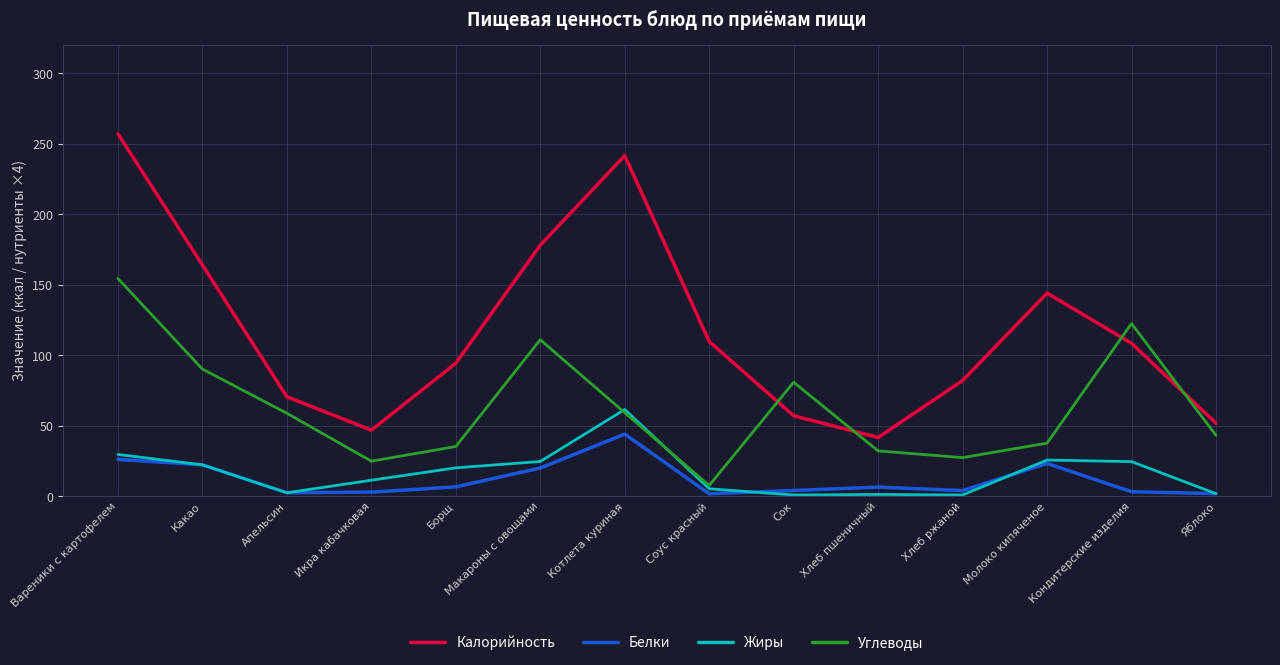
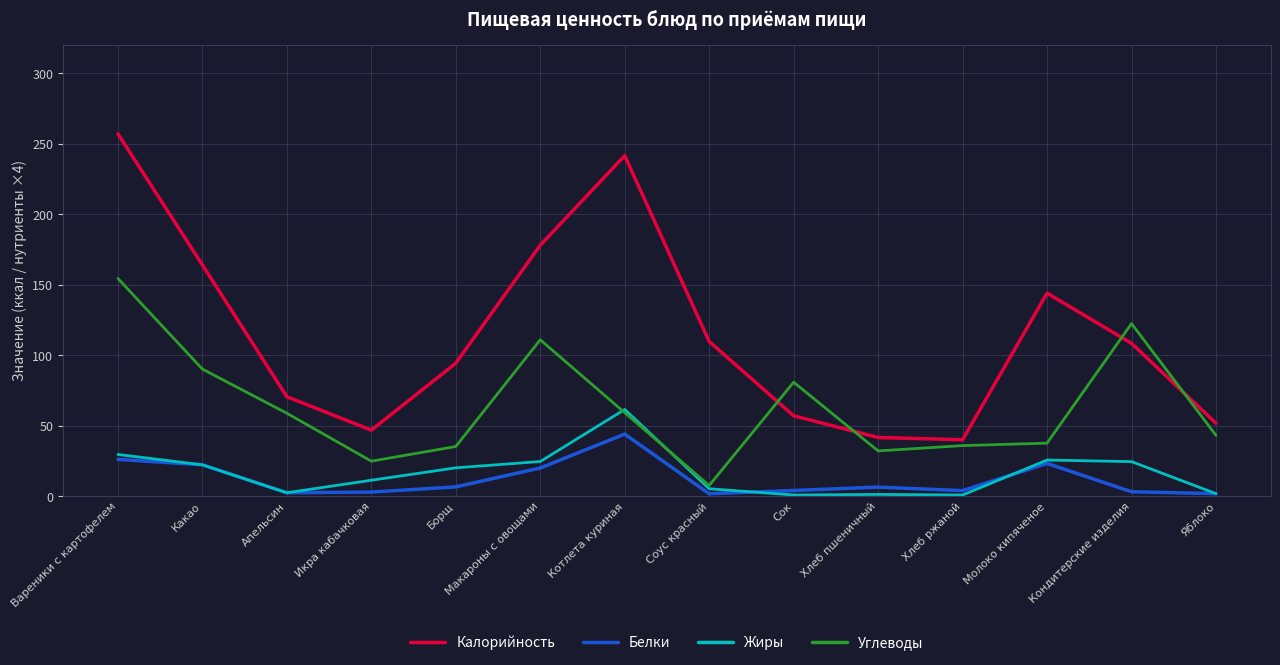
Калорийность, Хлеб ржаной: 82 -> 40
Углеводы, Хлеб ржаной: 27 -> 36
